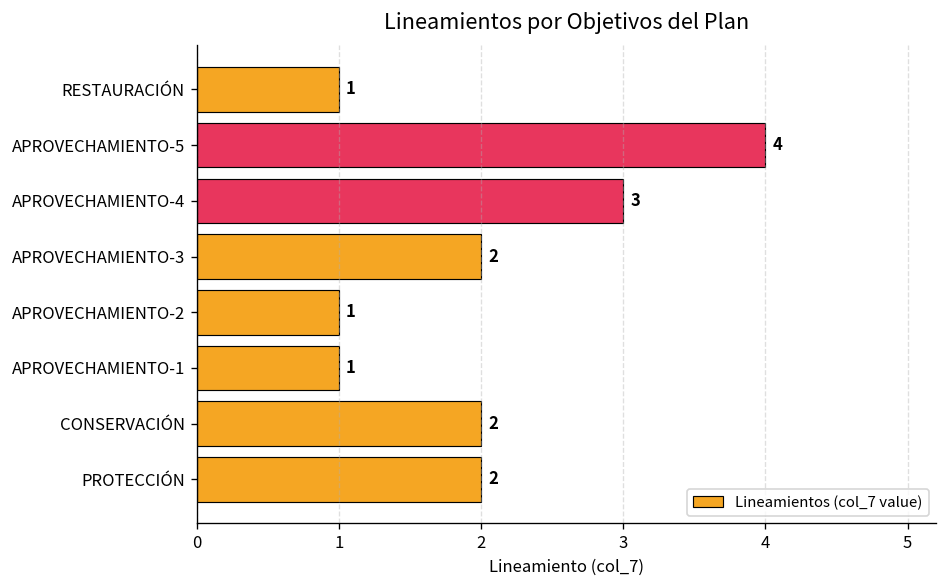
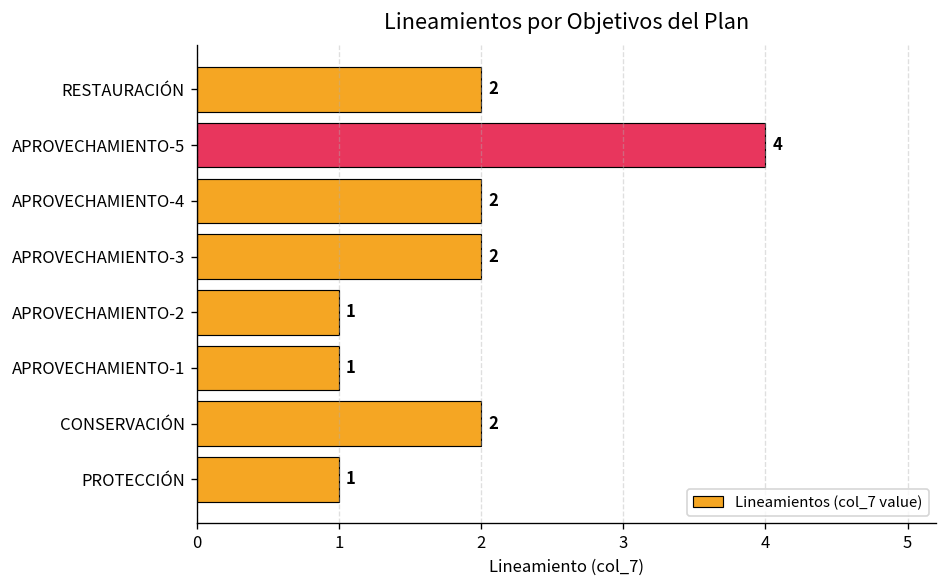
RESTAURACIÓN: 1 -> 2
APROVECHAMIENTO-4: 3 -> 2
PROTECCIÓN: 2 -> 1
